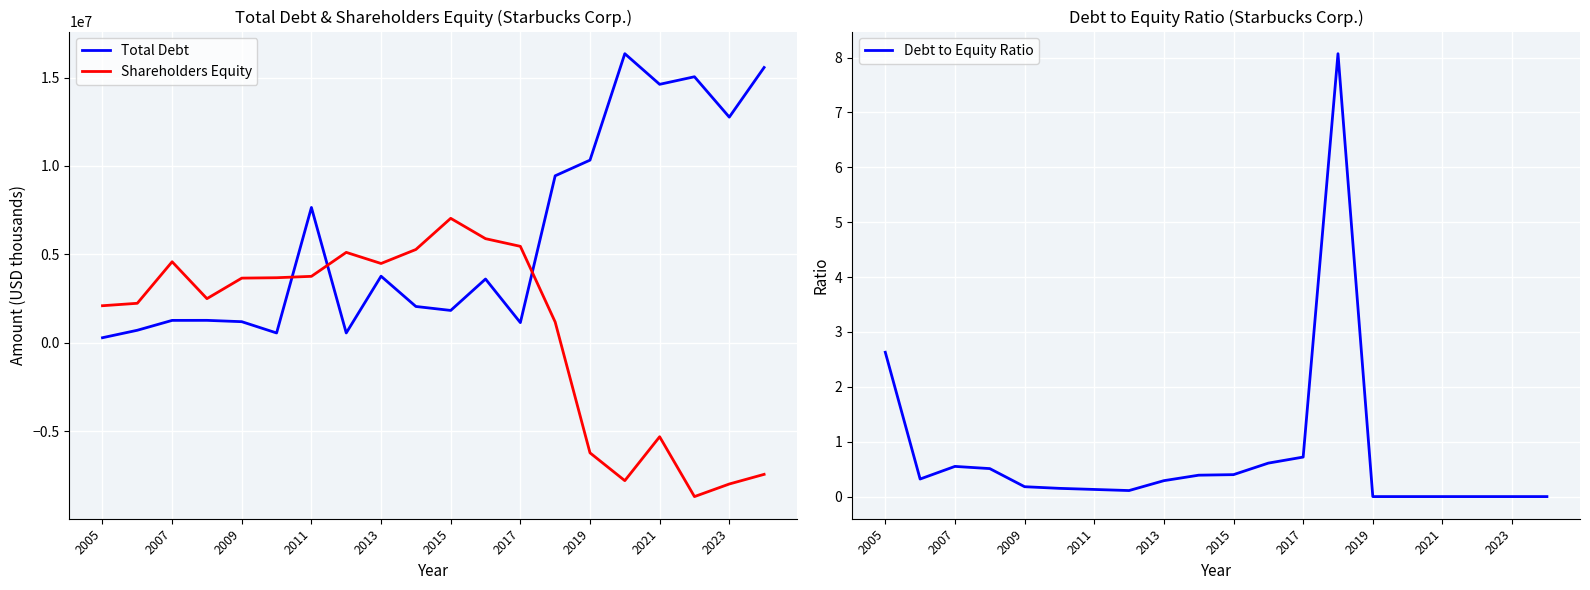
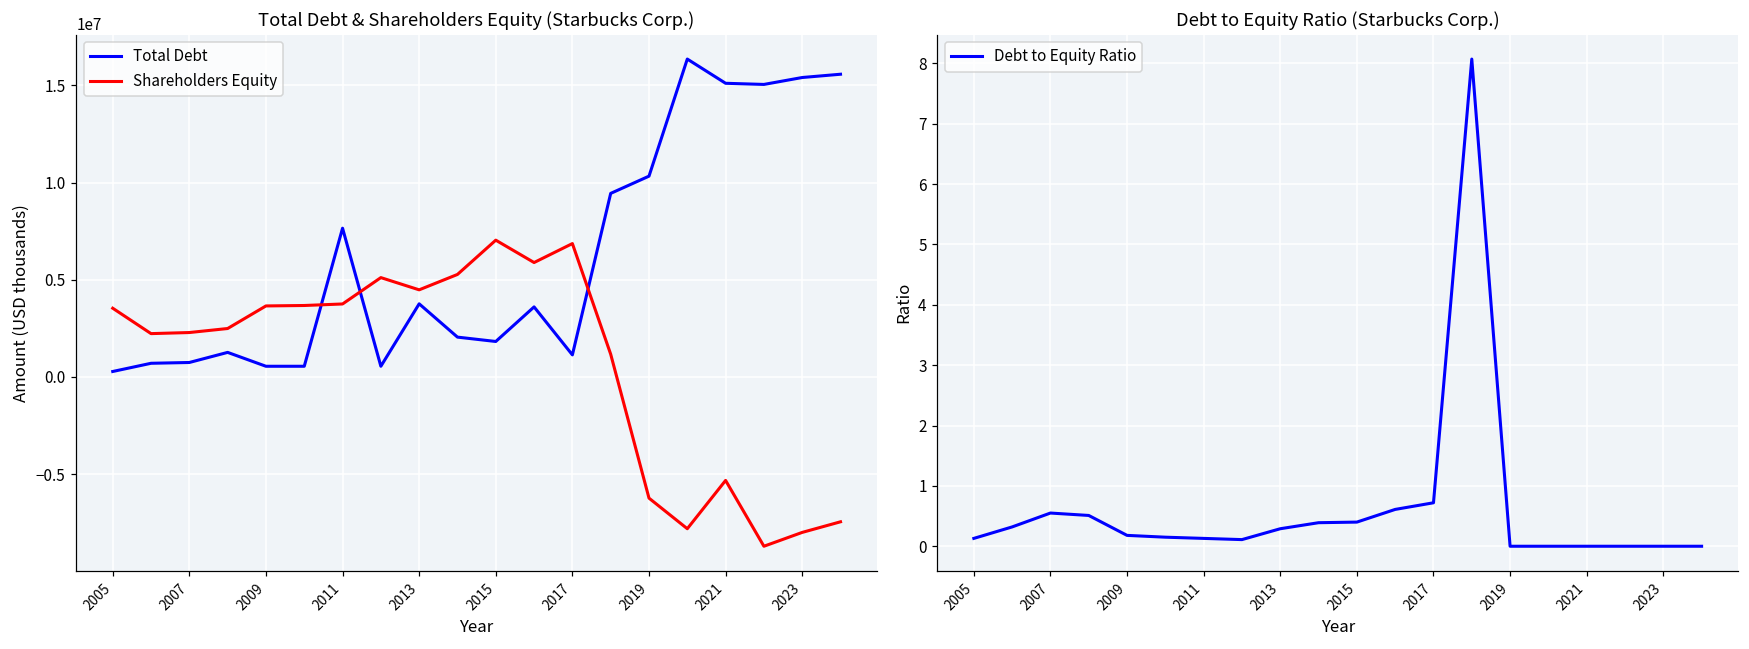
Total Debt & Shareholders Equity (Starbucks Corp.), Shareholders Equity, 2005: 2100000 -> 3500000
Total Debt & Shareholders Equity (Starbucks Corp.), Total Debt, 2007: 1300000 -> 700000
Total Debt & Shareholders Equity (Starbucks Corp.), Shareholders Equity, 2007: 4600000 -> 2300000
Total Debt & Shareholders Equity (Starbucks Corp.), Total Debt, 2009: 1200000 -> 500000
Total Debt & Shareholders Equity (Starbucks Corp.), Shareholders Equity, 2017: 5500000 -> 6900000
Total Debt & Shareholders Equity (Starbucks Corp.), Total Debt, 2021: 14600000 -> 15100000
Total Debt & Shareholders Equity (Starbucks Corp.), Total Debt, 2023: 12800000 -> 15400000
Debt to Equity Ratio (Starbucks Corp.), 2005: 2.6 -> 0.1
